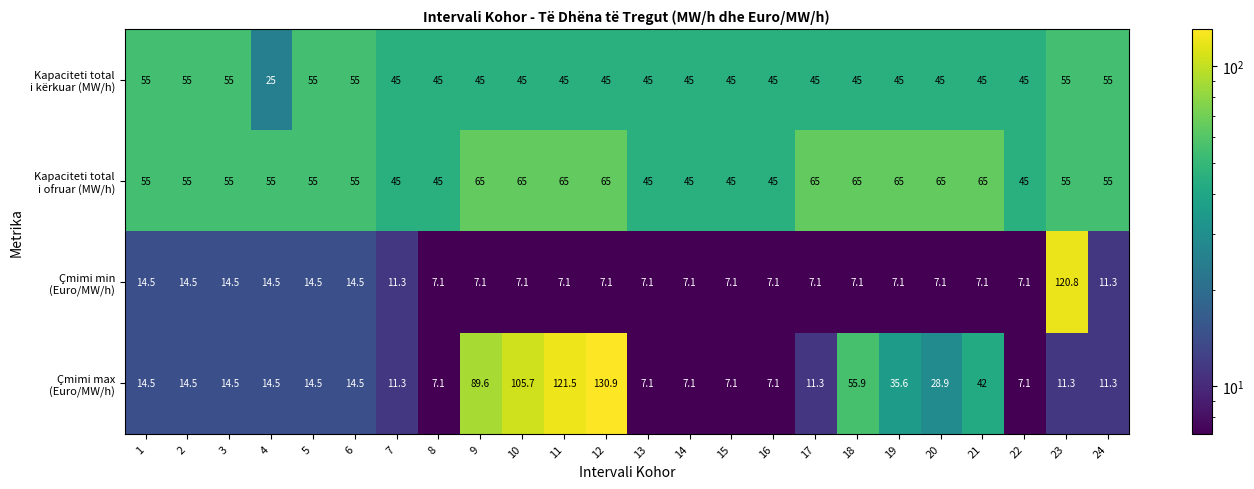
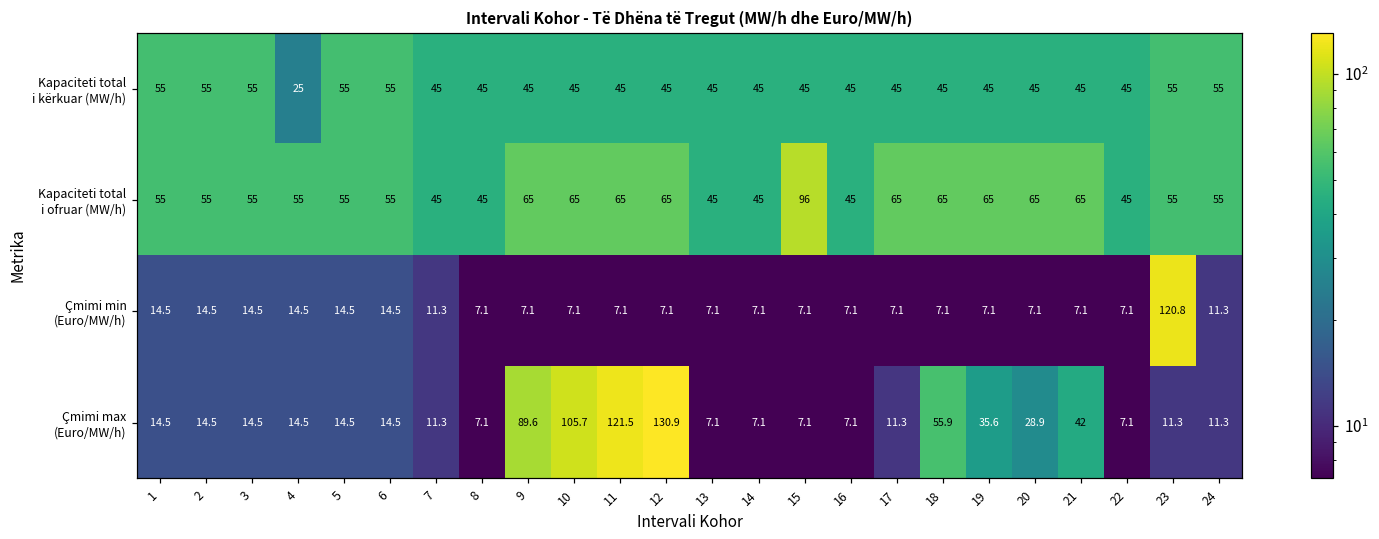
Kapaciteti total i ofruar (MW/h), 15: 45 -> 96
